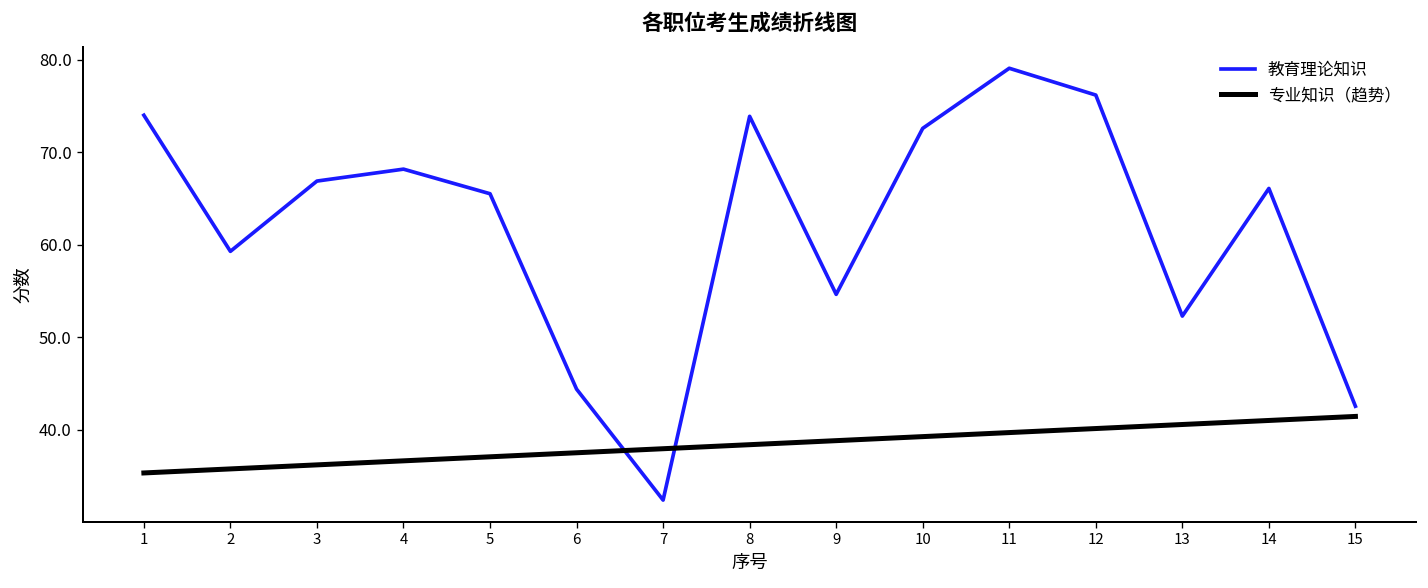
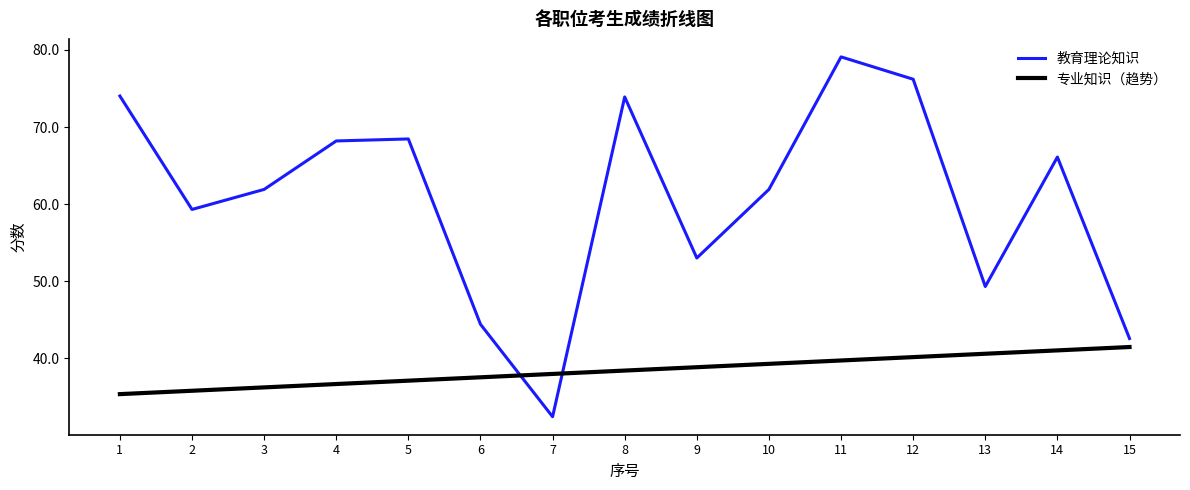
教育理论知识, 3: 67 -> 62
教育理论知识, 5: 66 -> 68
教育理论知识, 9: 55 -> 53
教育理论知识, 10: 73 -> 62
教育理论知识, 13: 52 -> 49
